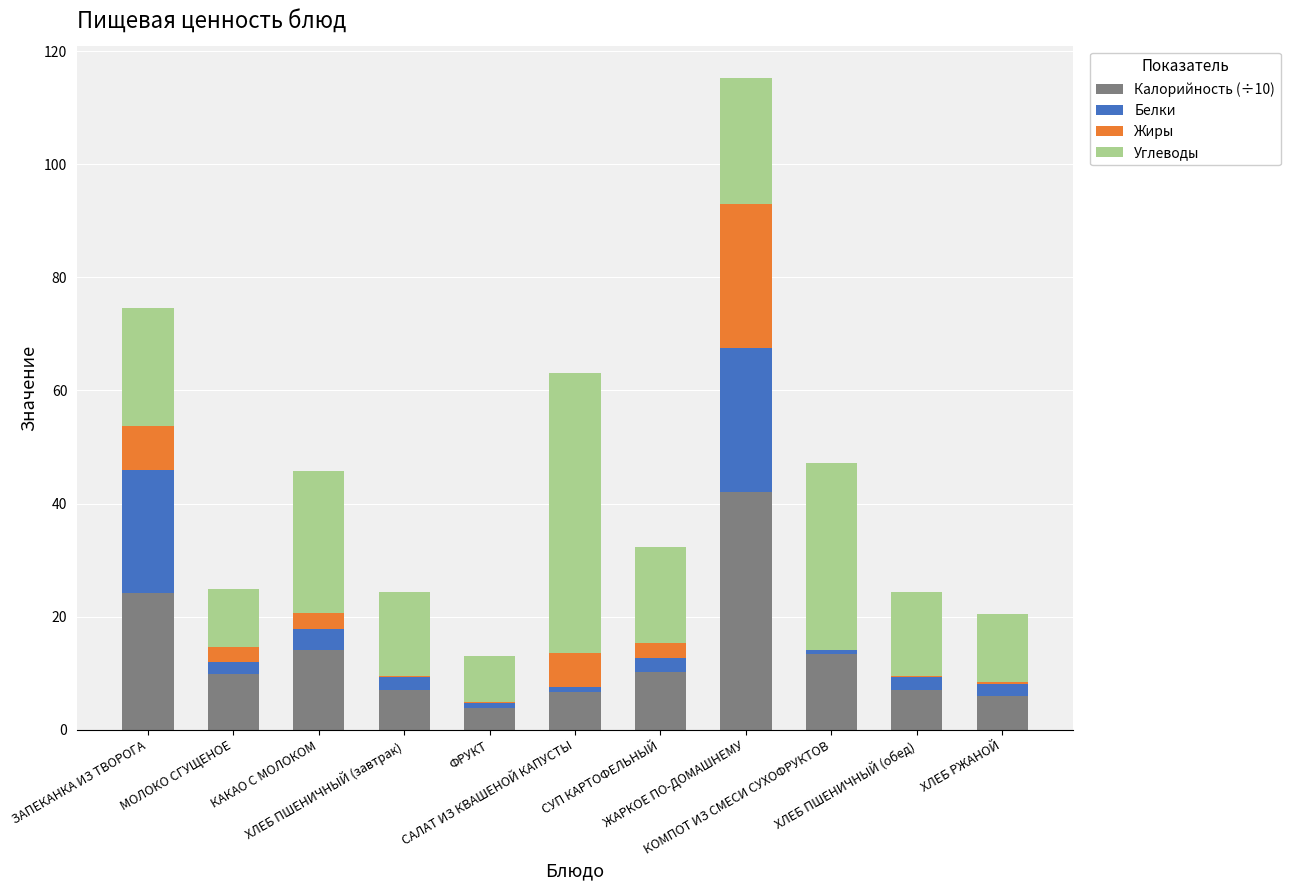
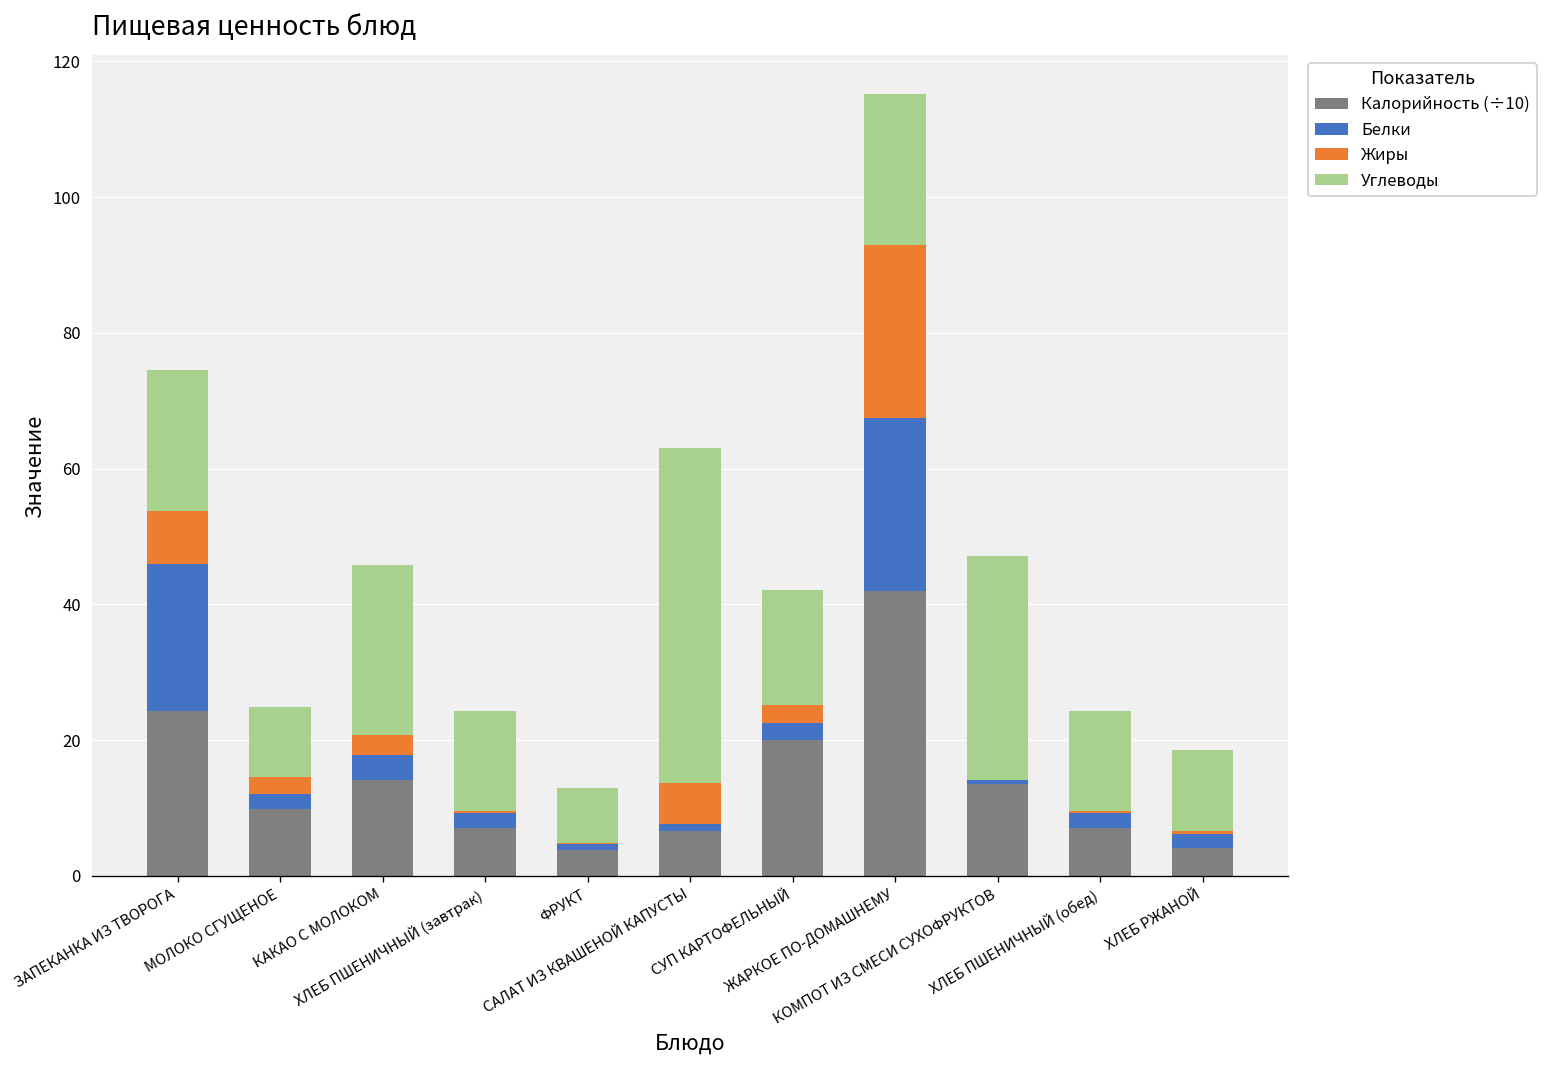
Калорийность (÷10), СУП КАРТОФЕЛЬНЫЙ: 10 -> 20
Калорийность (÷10), ХЛЕБ РЖАНОЙ: 6 -> 4
